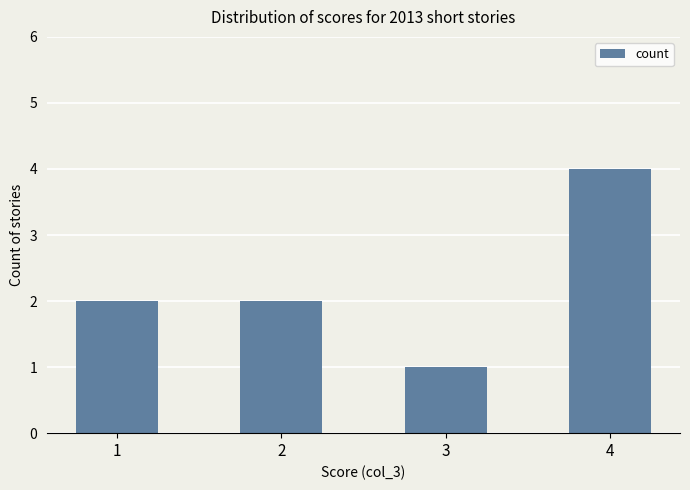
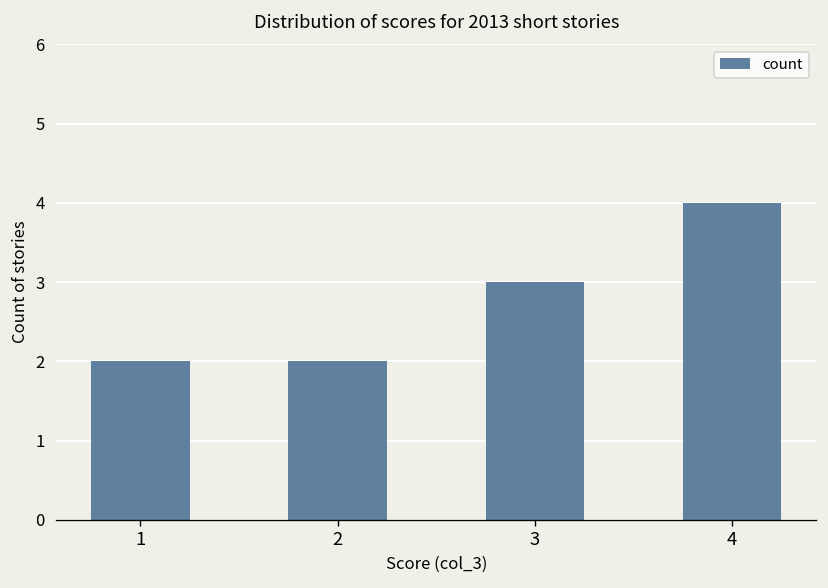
3: 1 -> 3
